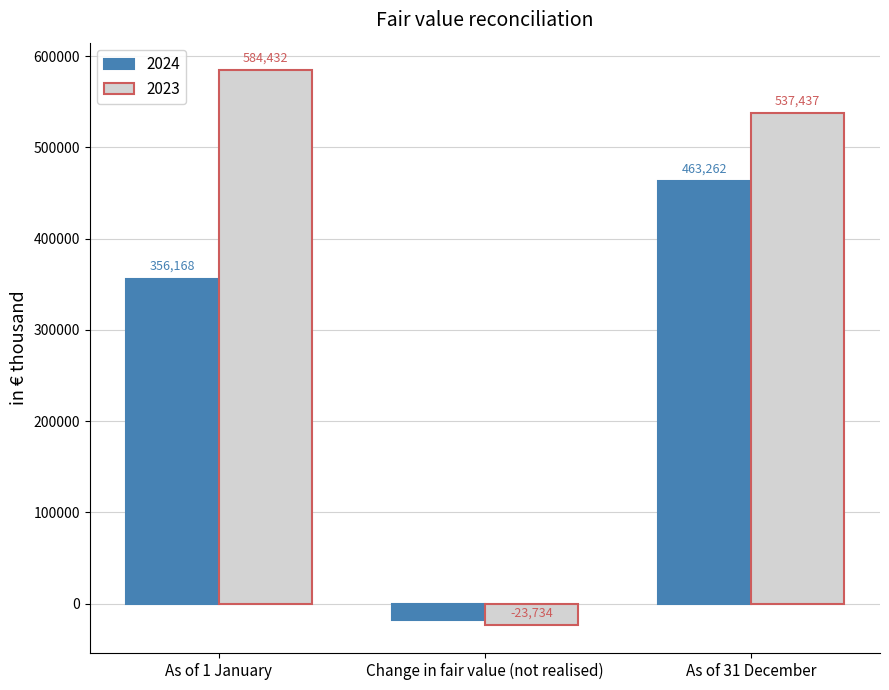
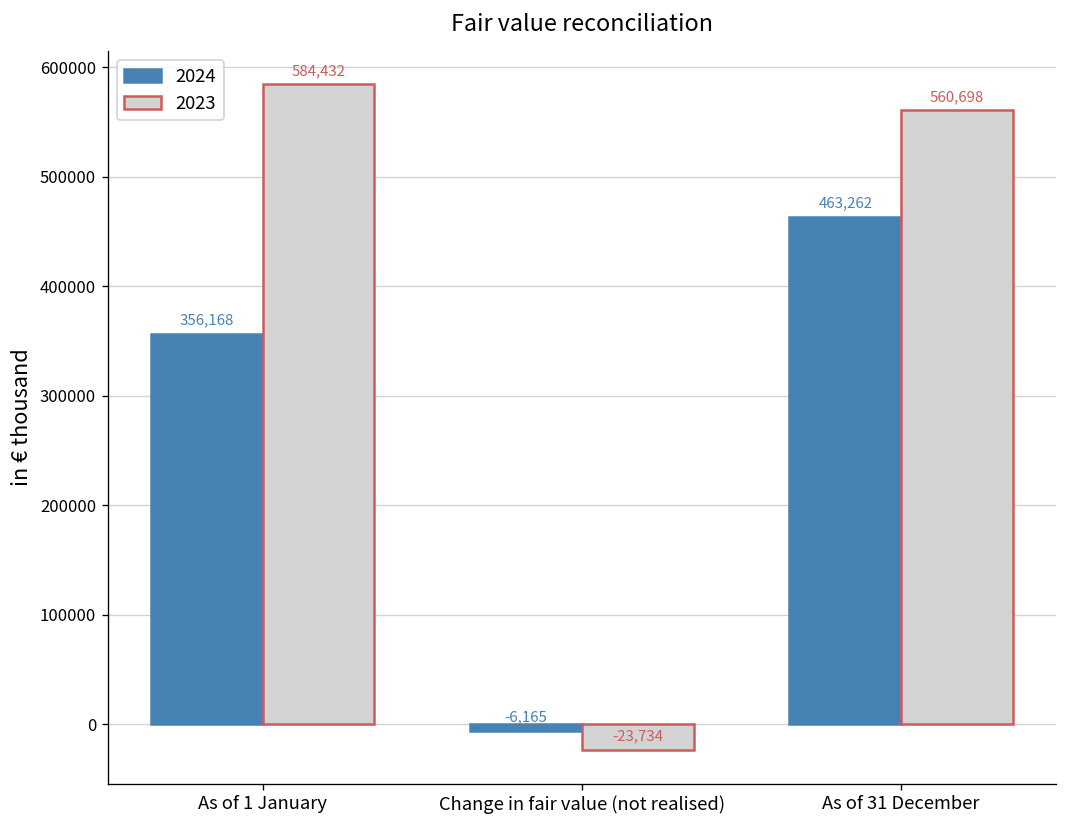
2024, Change in fair value (not realised): -20000 -> -10000
2023, As of 31 December: 537,437 -> 560,698
